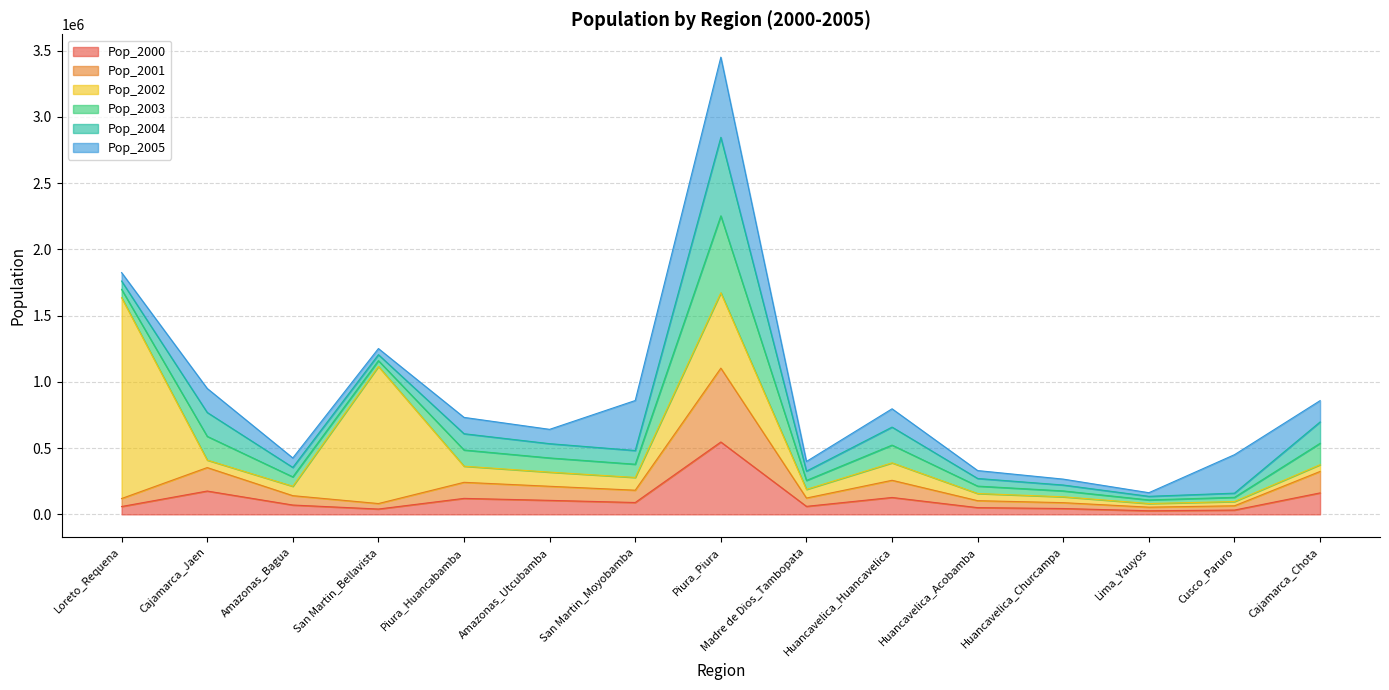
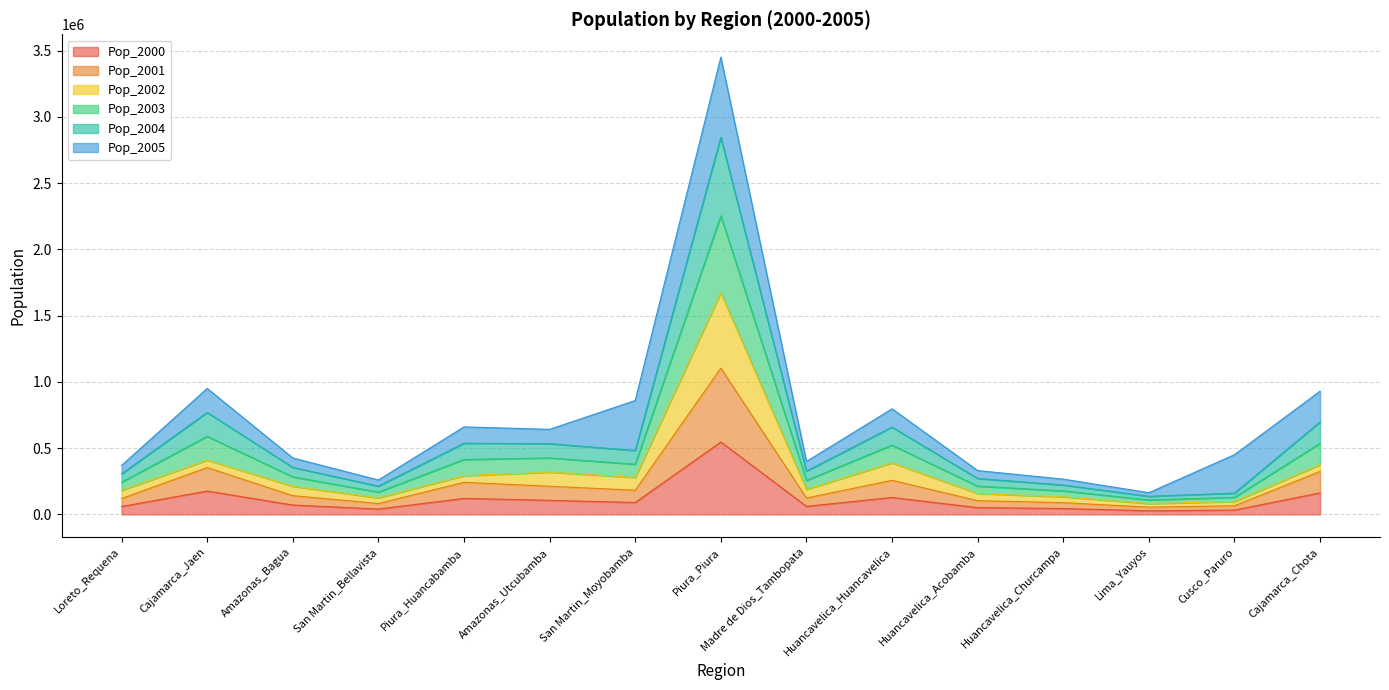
Pop_2002, Loreto_Requena: 1520000 -> 60000
Pop_2002, San Martin_Bellavista: 1030000 -> 40000
Pop_2002, Piura_Huancabamba: 120000 -> 50000
Pop_2005, Cajamarca_Chota: 160000 -> 230000
